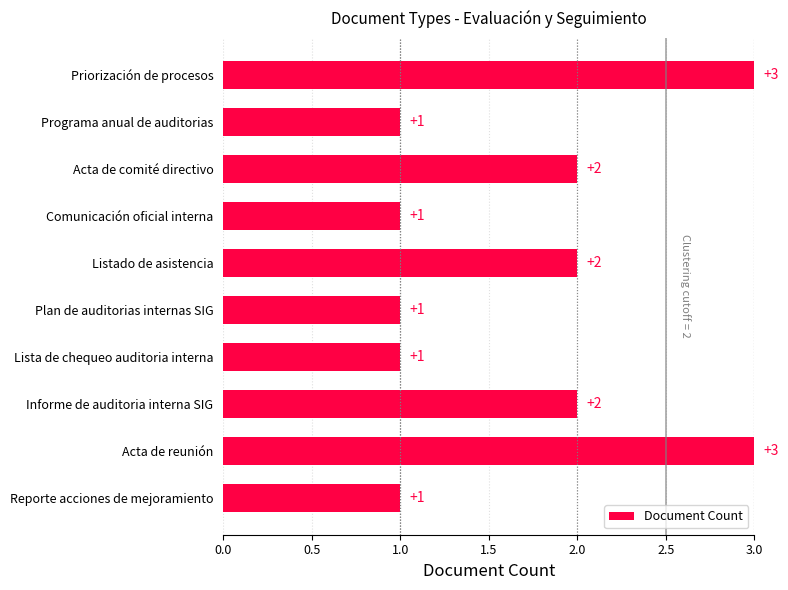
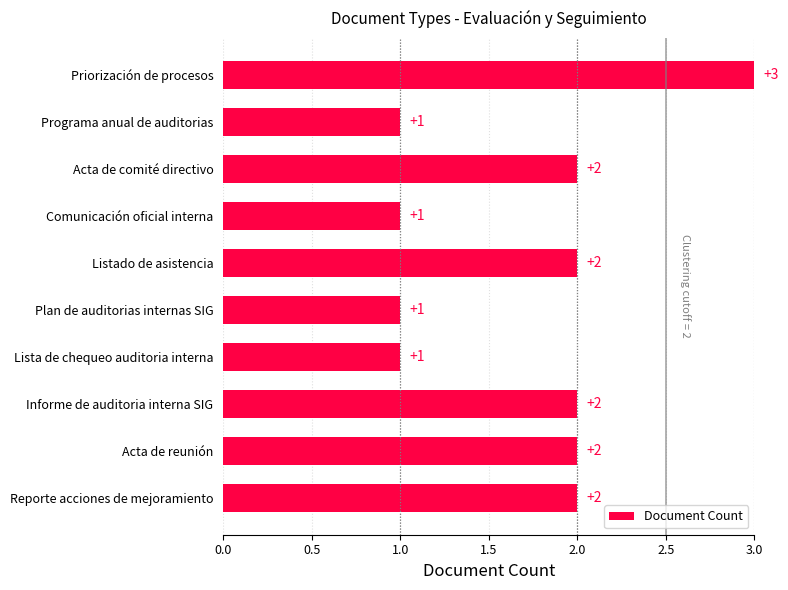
Acta de reunión: +3 -> +2
Reporte acciones de mejoramiento: +1 -> +2
